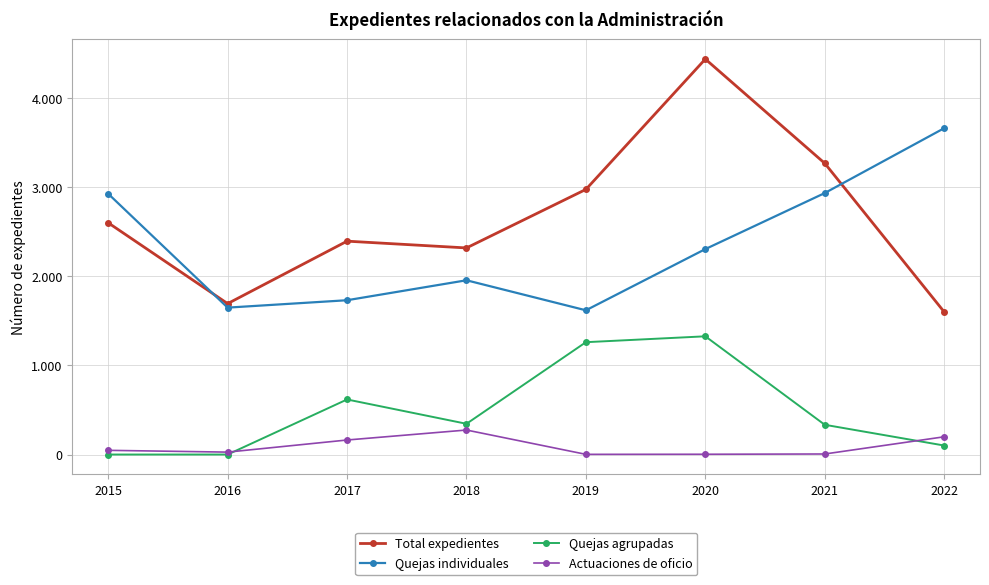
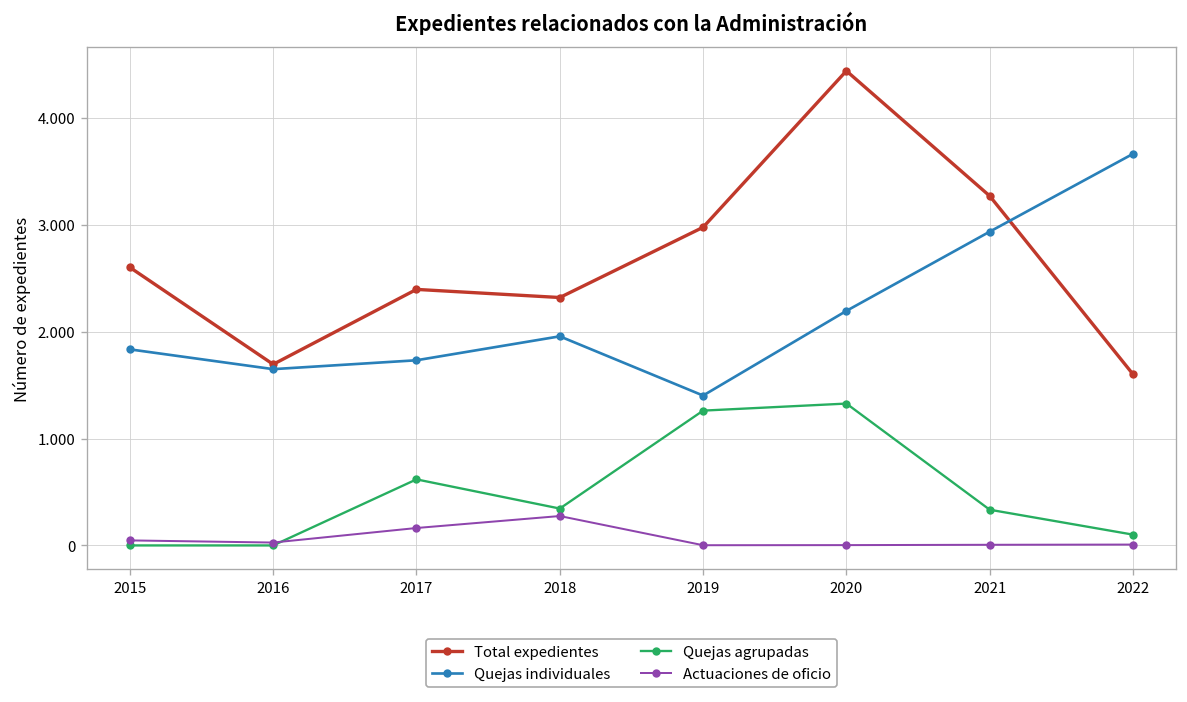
Quejas individuales, 2015: 2.9 -> 1.8
Quejas individuales, 2019: 1.6 -> 1.4
Quejas individuales, 2020: 2.3 -> 2.2
Actuaciones de oficio, 2022: 0.2 -> 0.0
